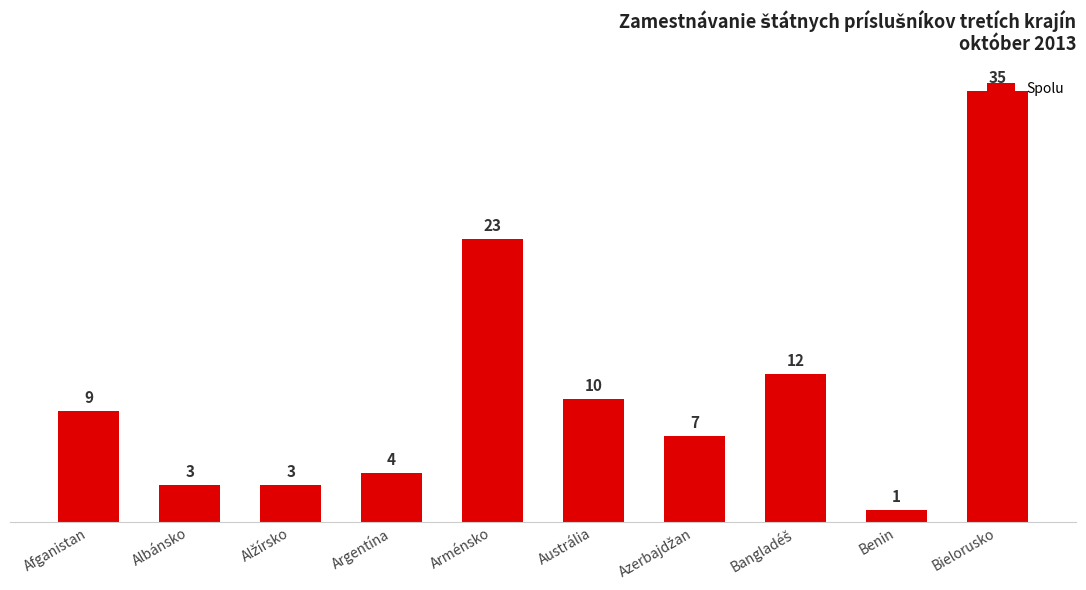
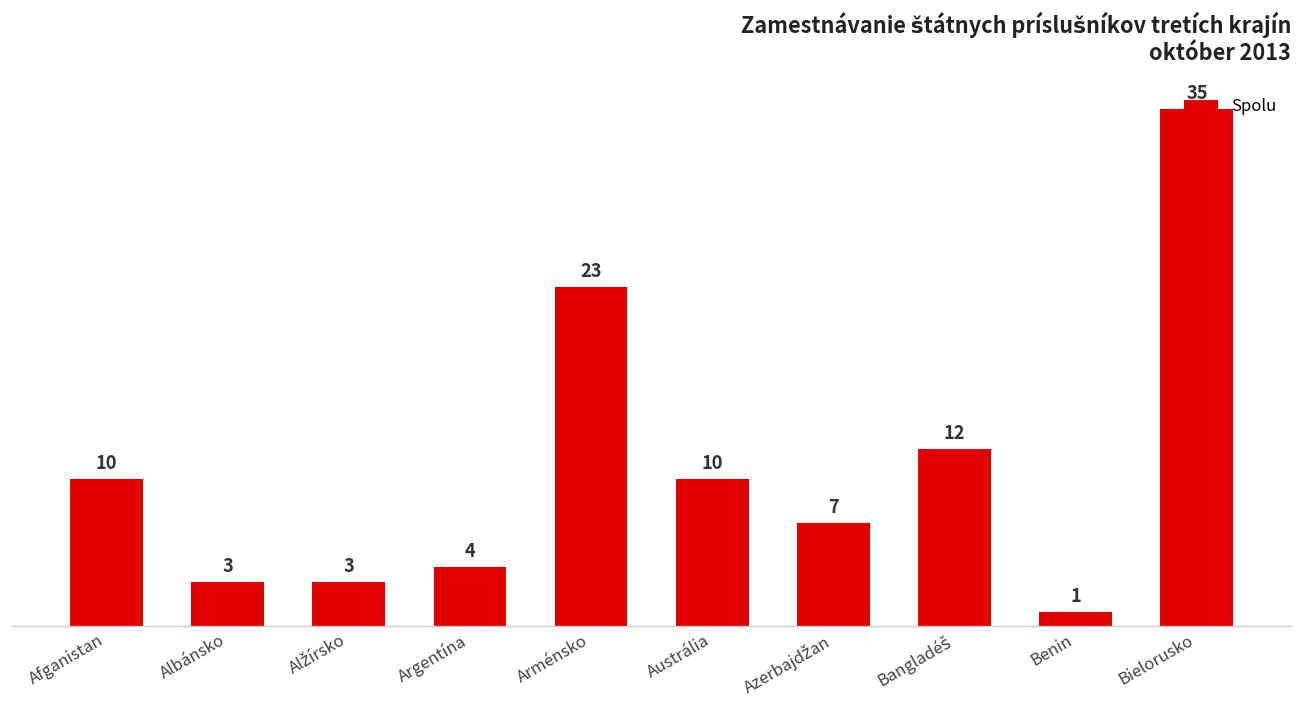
Afganistan: 9 -> 10
